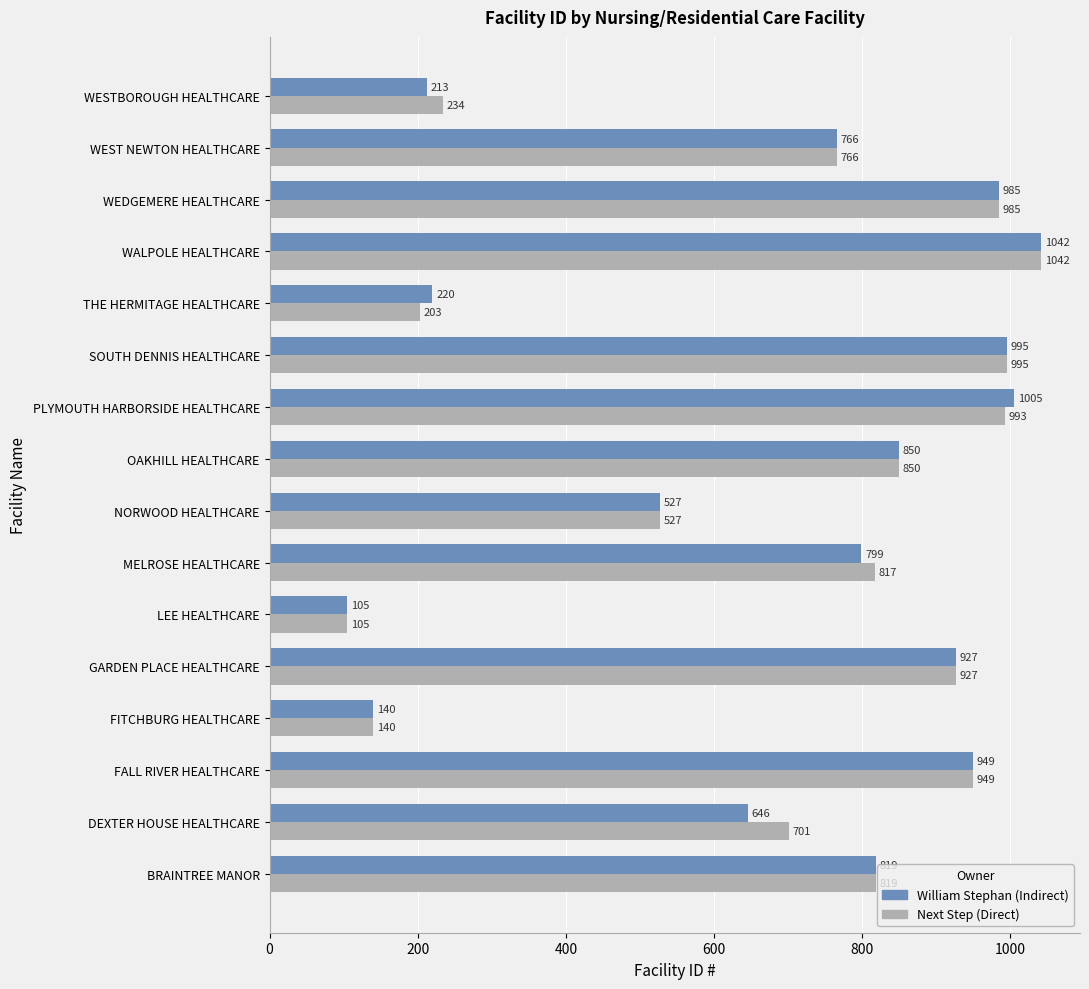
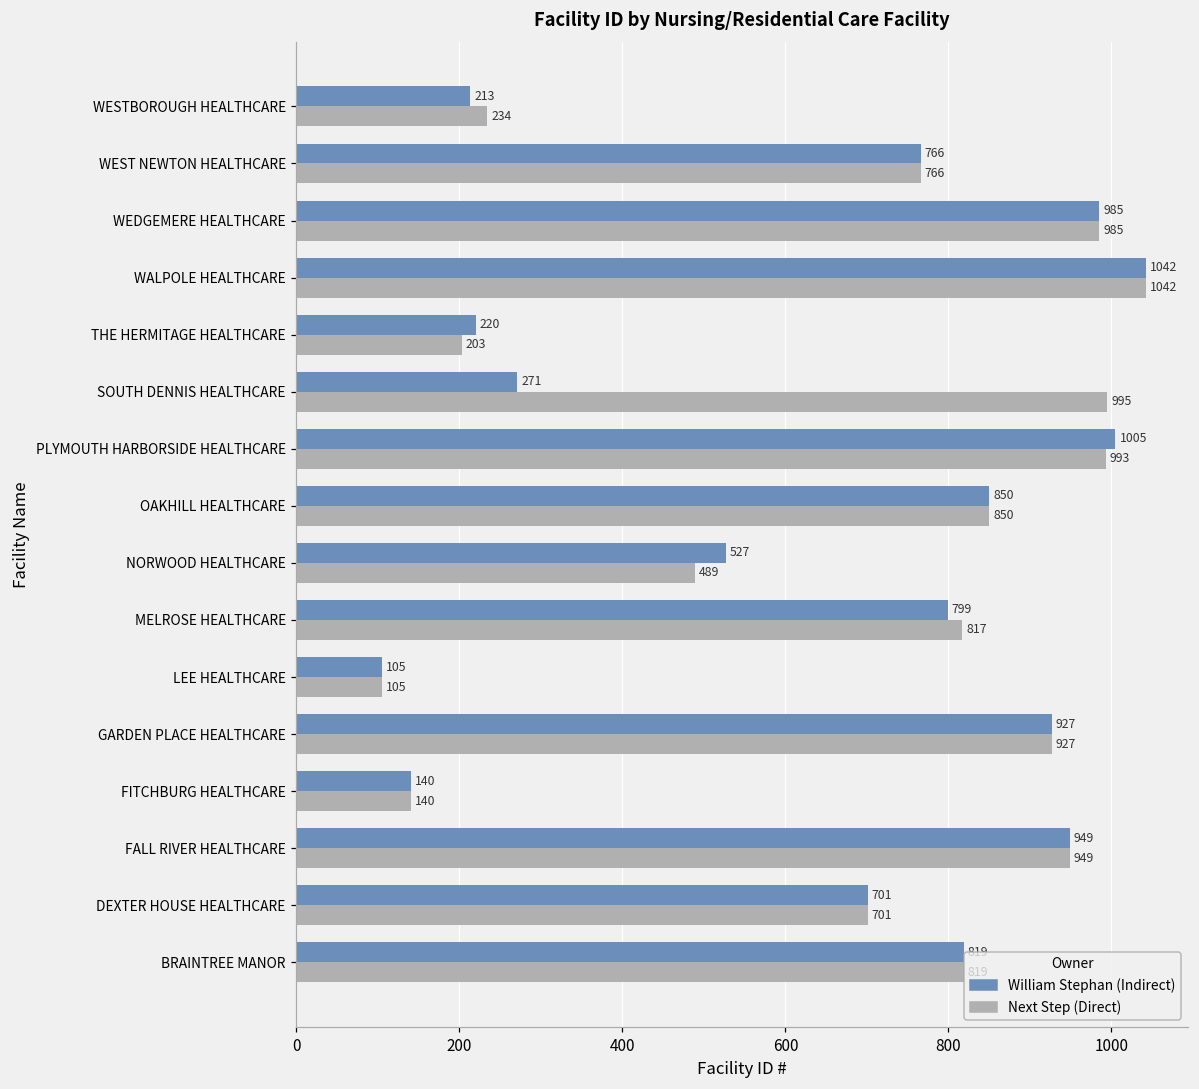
William Stephan (Indirect), SOUTH DENNIS HEALTHCARE: 995 -> 271
Next Step (Direct), NORWOOD HEALTHCARE: 527 -> 489
William Stephan (Indirect), DEXTER HOUSE HEALTHCARE: 646 -> 701
